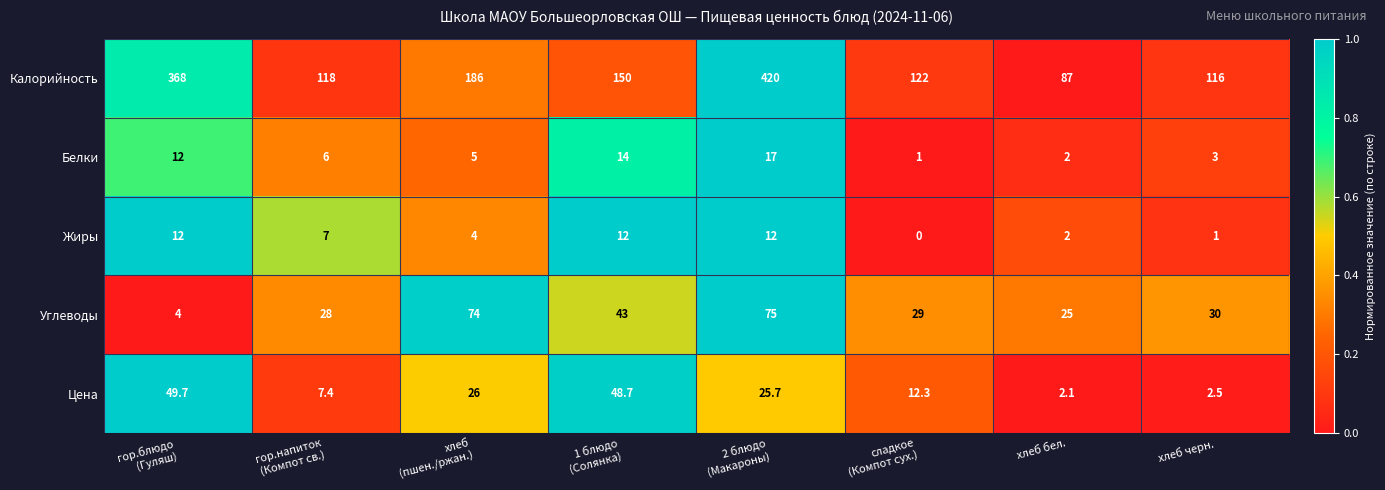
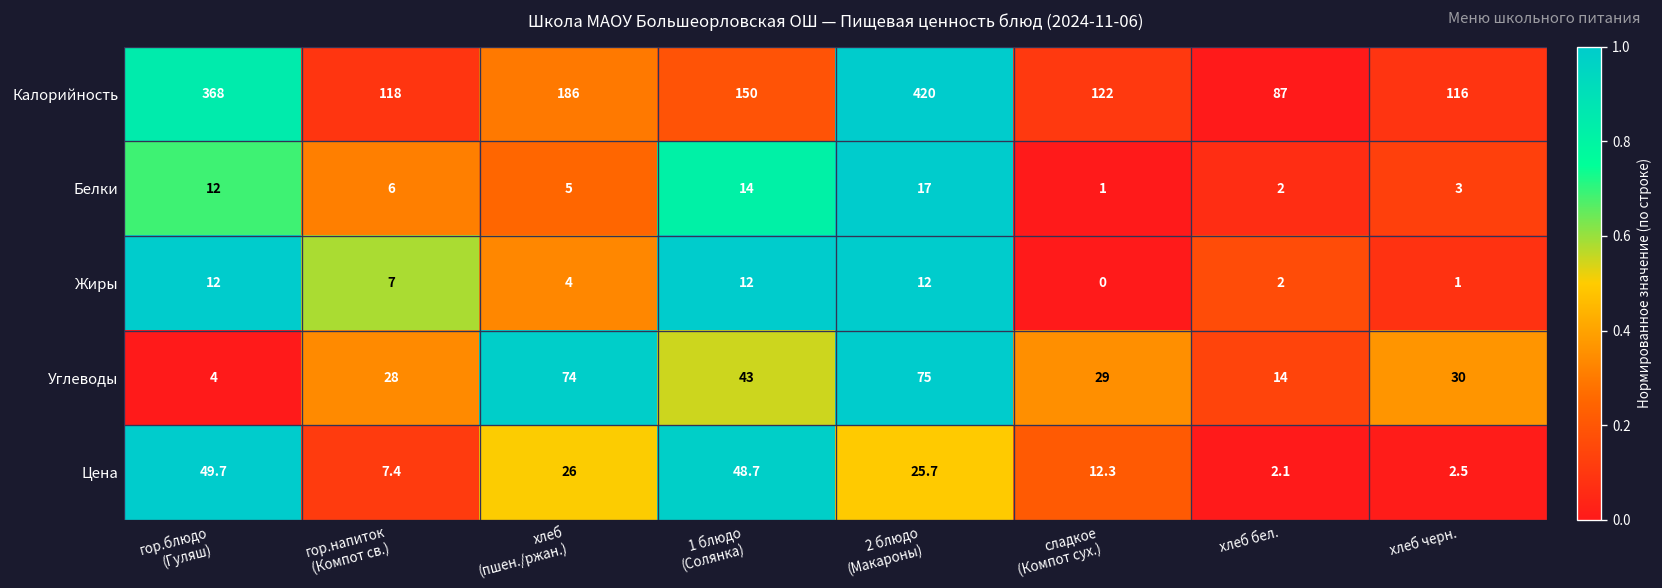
Углеводы, хлеб бел.: 25 -> 14
